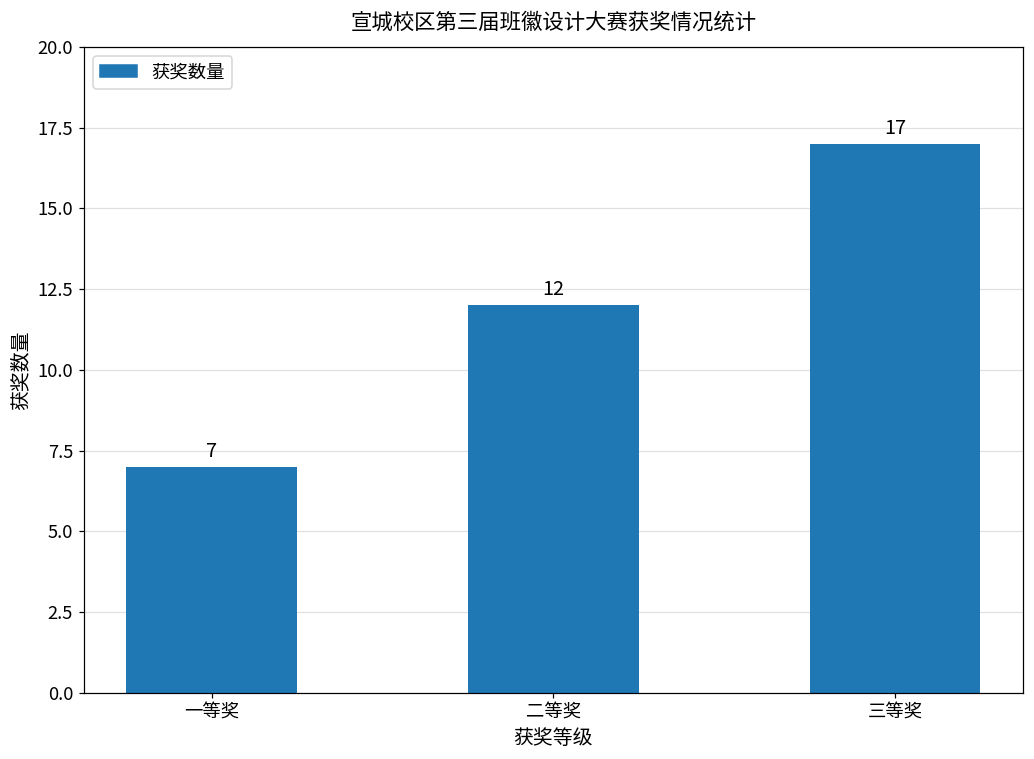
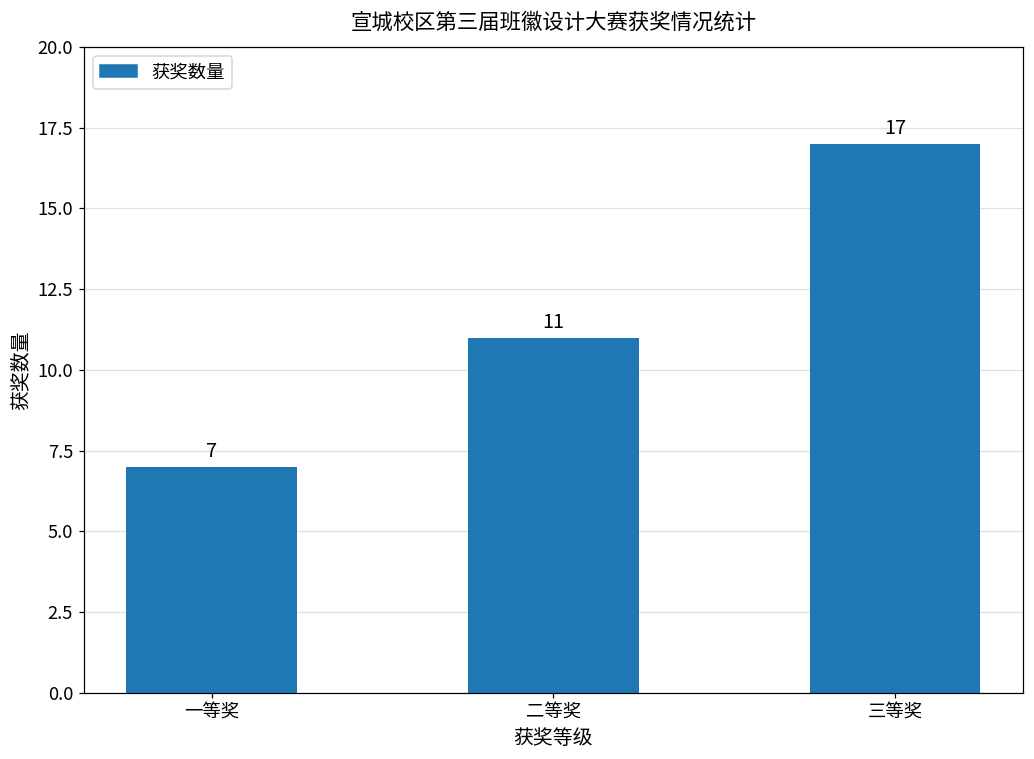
二等奖: 12 -> 11
